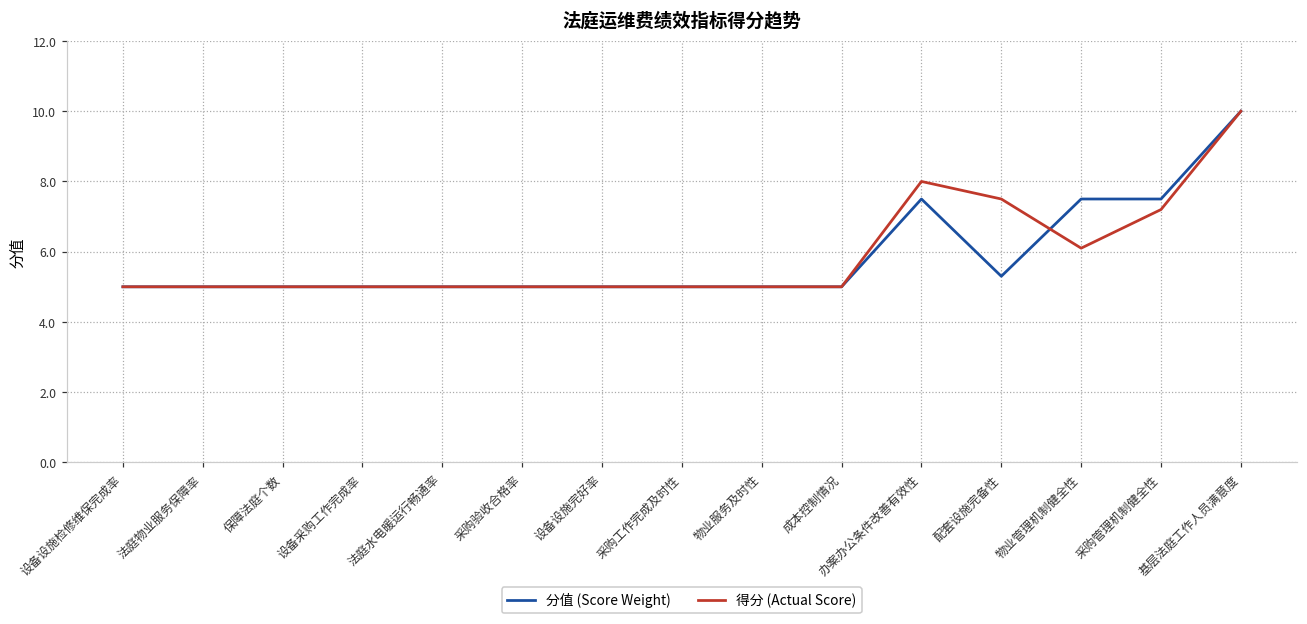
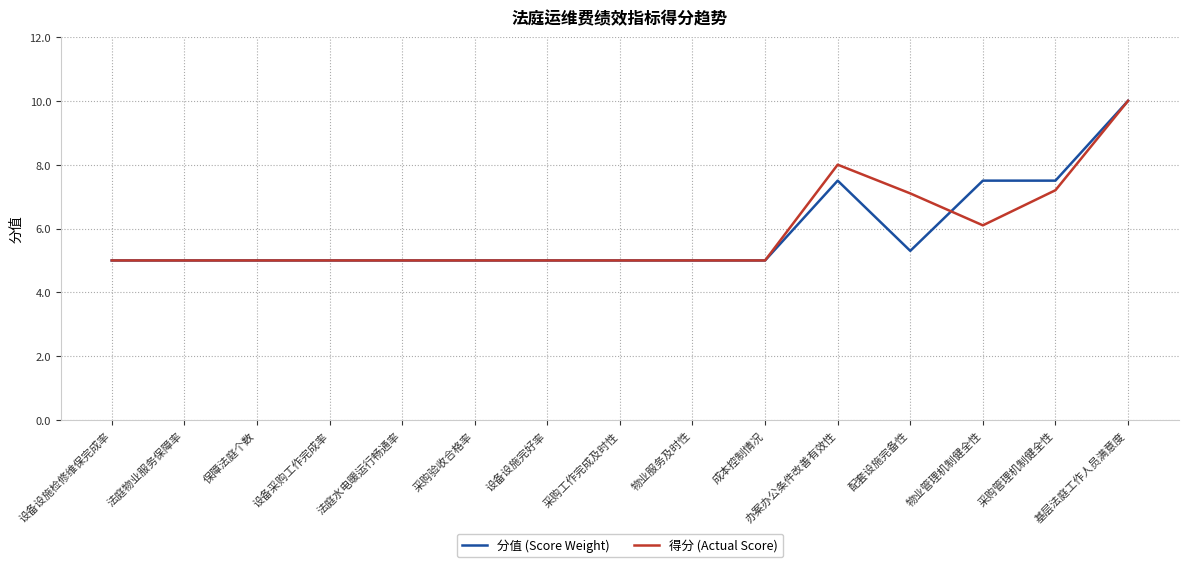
得分 (Actual Score), 配套设施完备性: 7.5 -> 7.1
